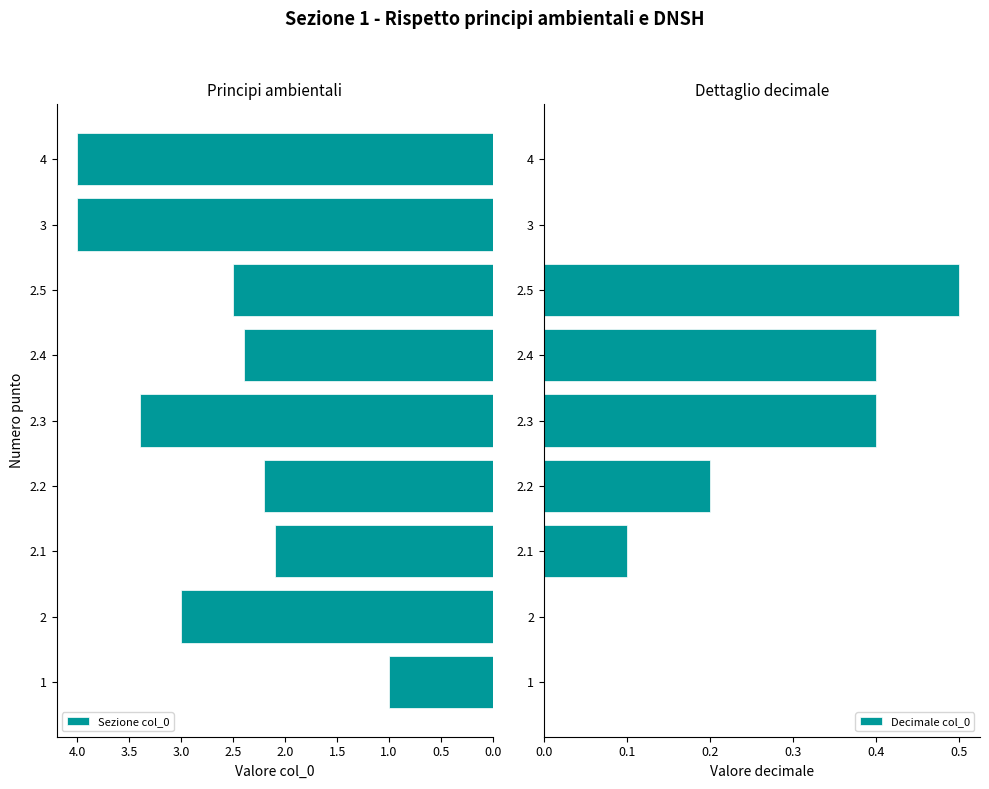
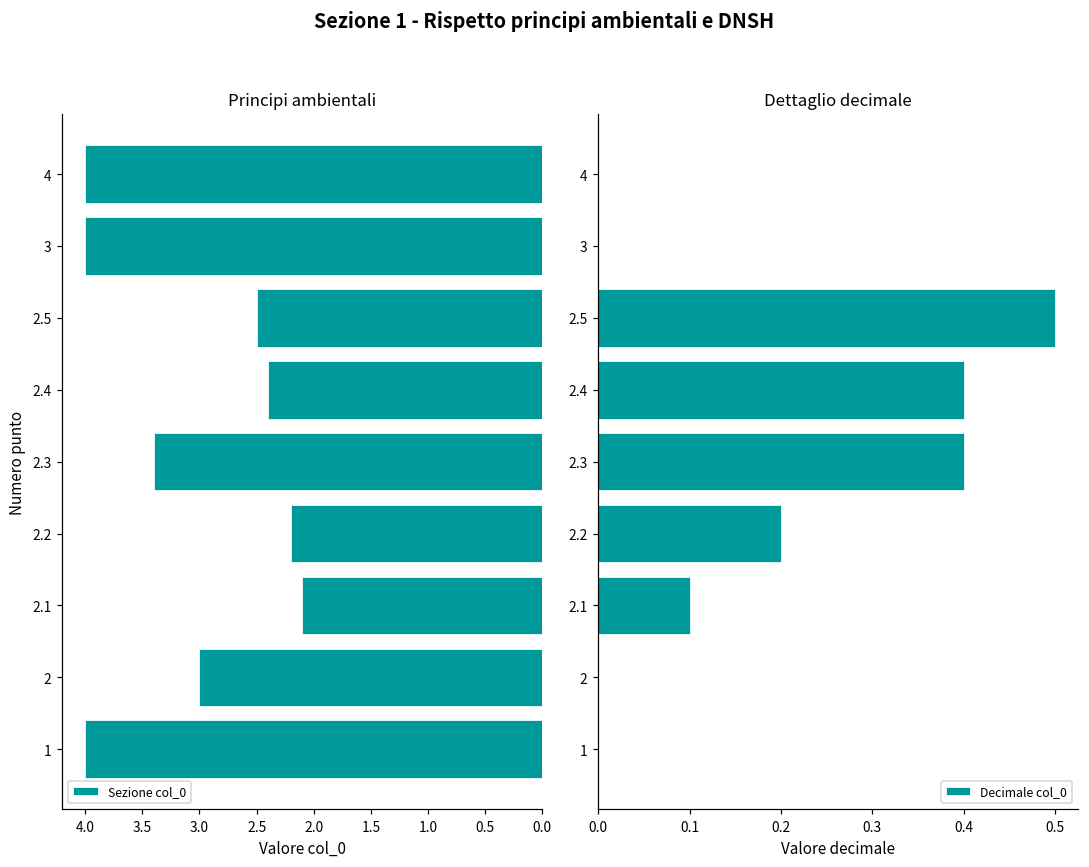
Principi ambientali, 1: 1 -> 4
